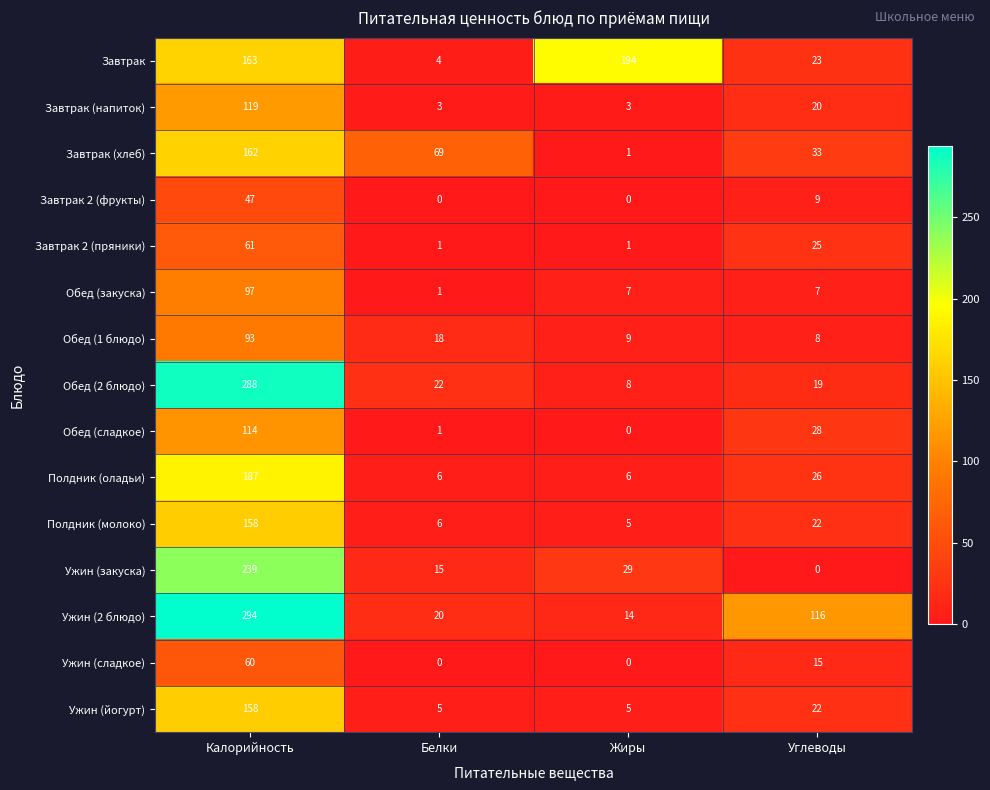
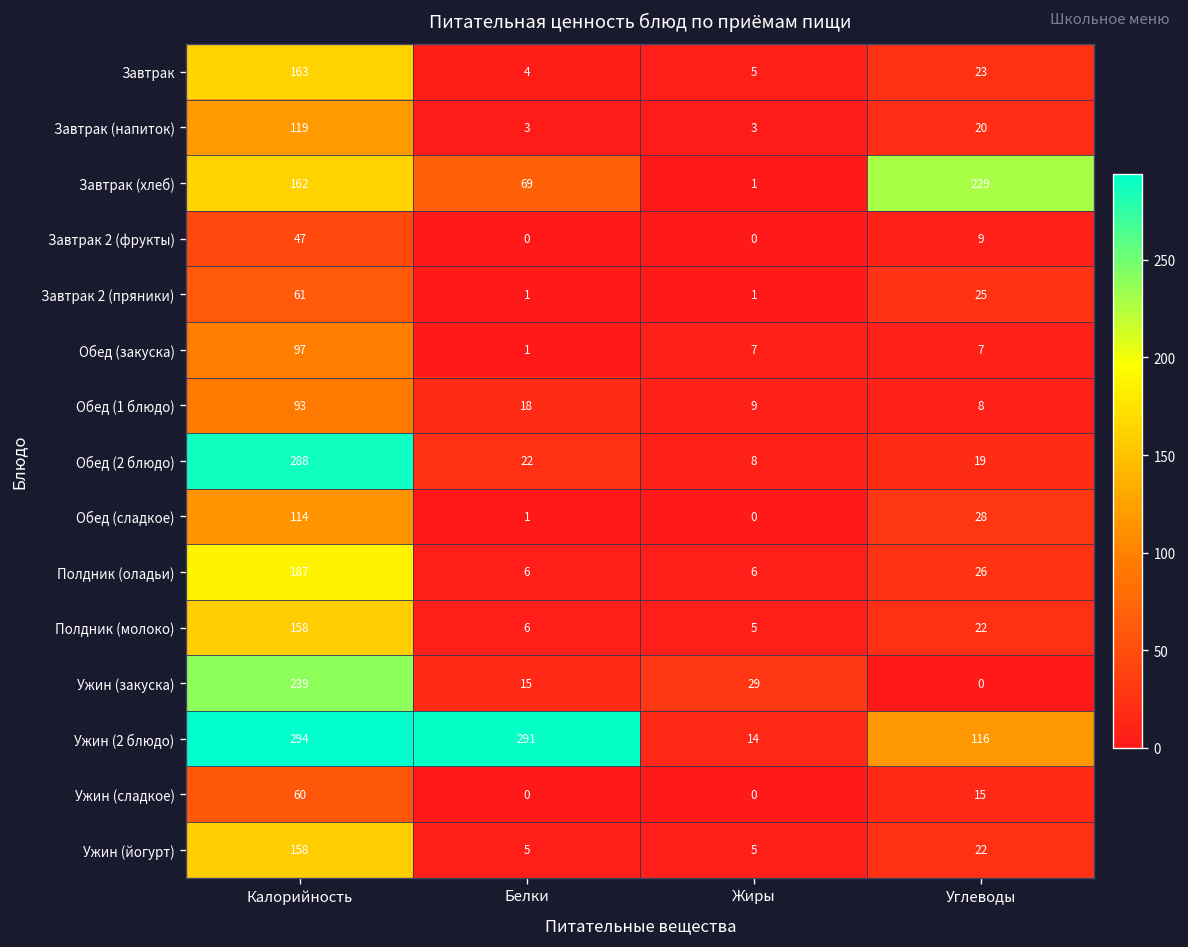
Завтрак, Жиры: 194 -> 5
Завтрак (хлеб), Углеводы: 33 -> 229
Ужин (2 блюдо), Белки: 20 -> 291
